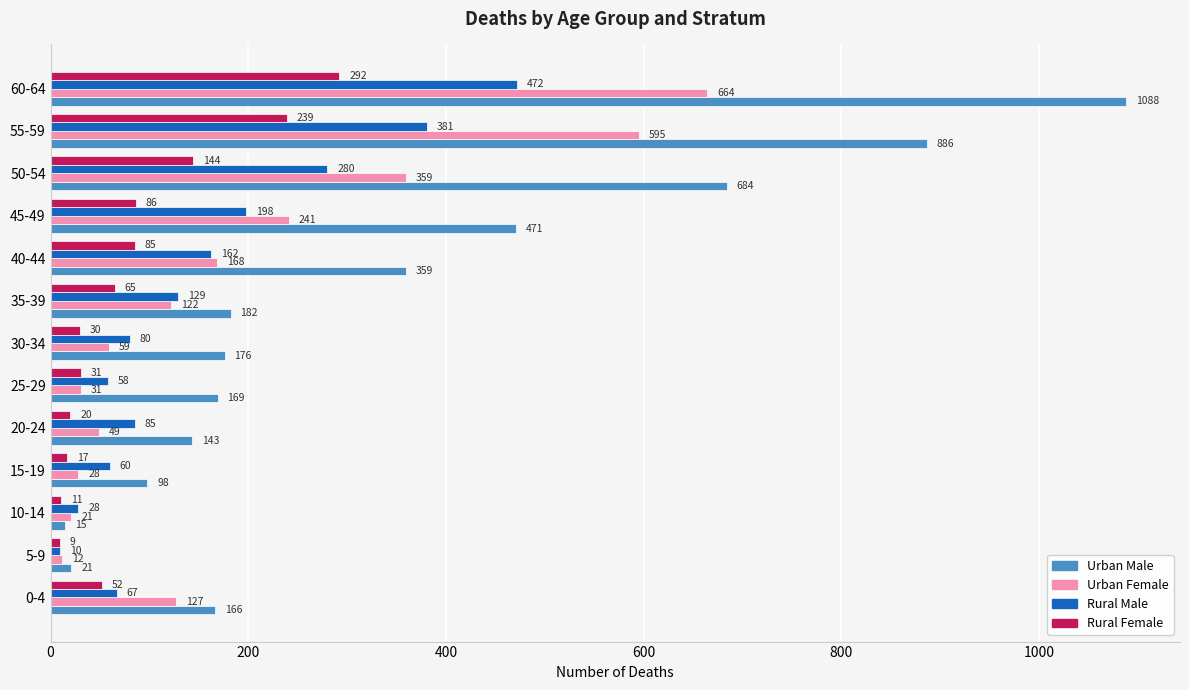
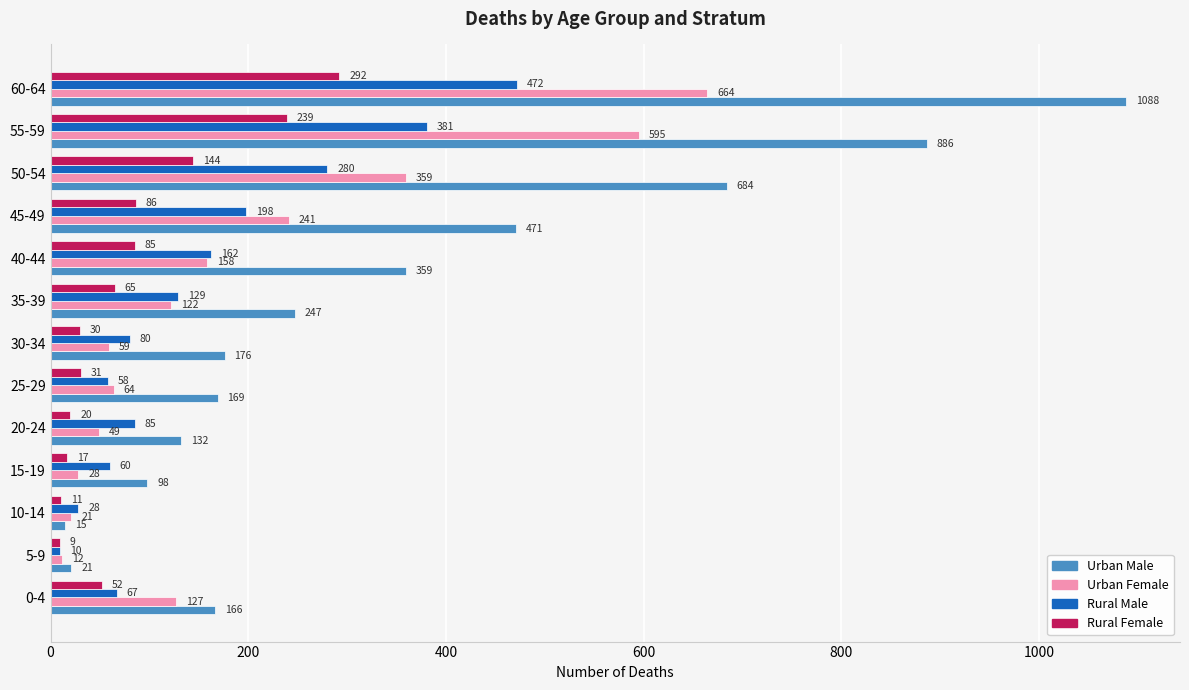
Urban Female, 40-44: 168 -> 158
Urban Male, 35-39: 182 -> 247
Urban Female, 25-29: 31 -> 64
Urban Male, 20-24: 143 -> 132
